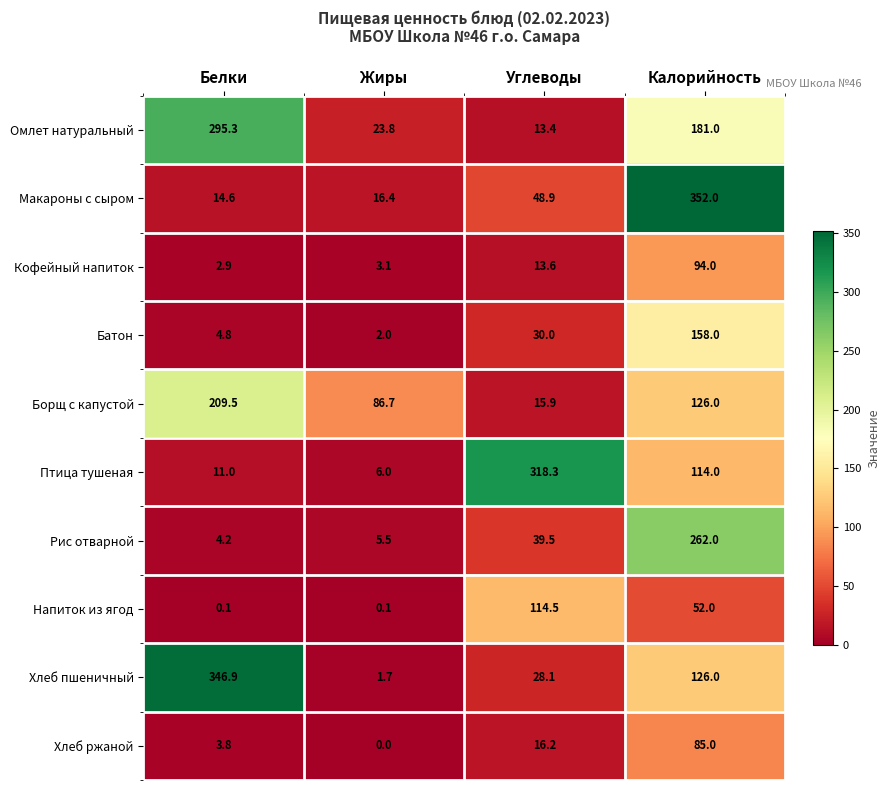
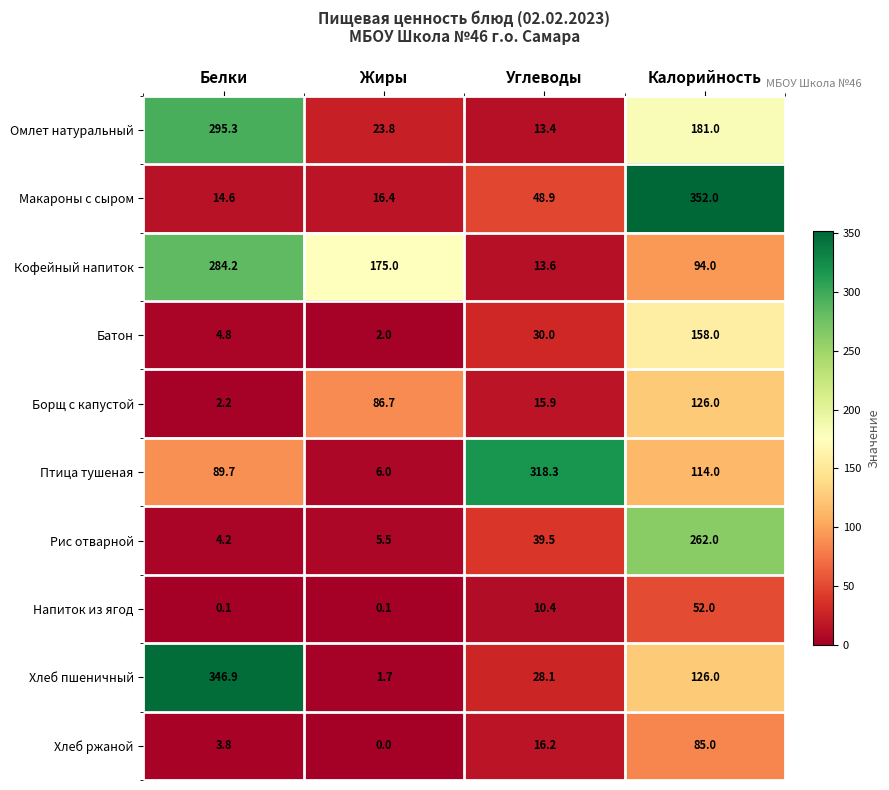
Кофейный напиток, Белки: 2.9 -> 284.2
Кофейный напиток, Жиры: 3.1 -> 175.0
Борщ с капустой, Белки: 209.5 -> 2.2
Птица тушеная, Белки: 11.0 -> 89.7
Напиток из ягод, Углеводы: 114.5 -> 10.4
